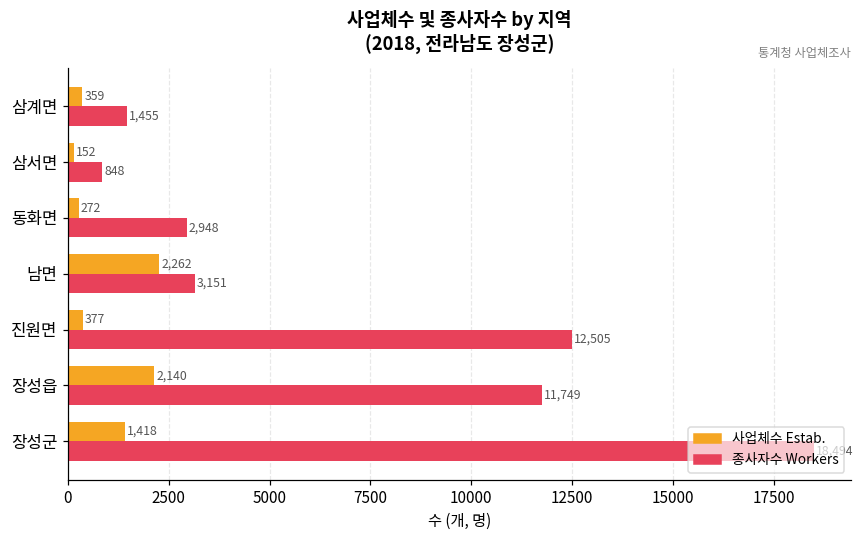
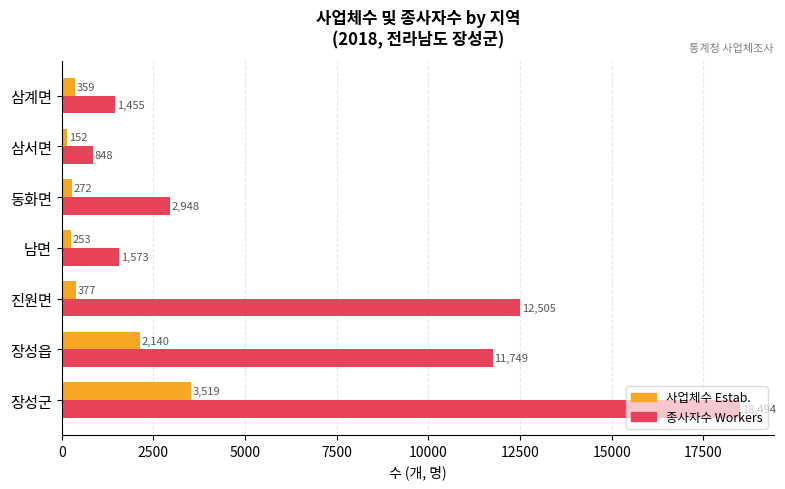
사업체수 Estab., 남면: 2,262 -> 253
종사자수 Workers, 남면: 3,151 -> 1,573
사업체수 Estab., 장성군: 1,418 -> 3,519
